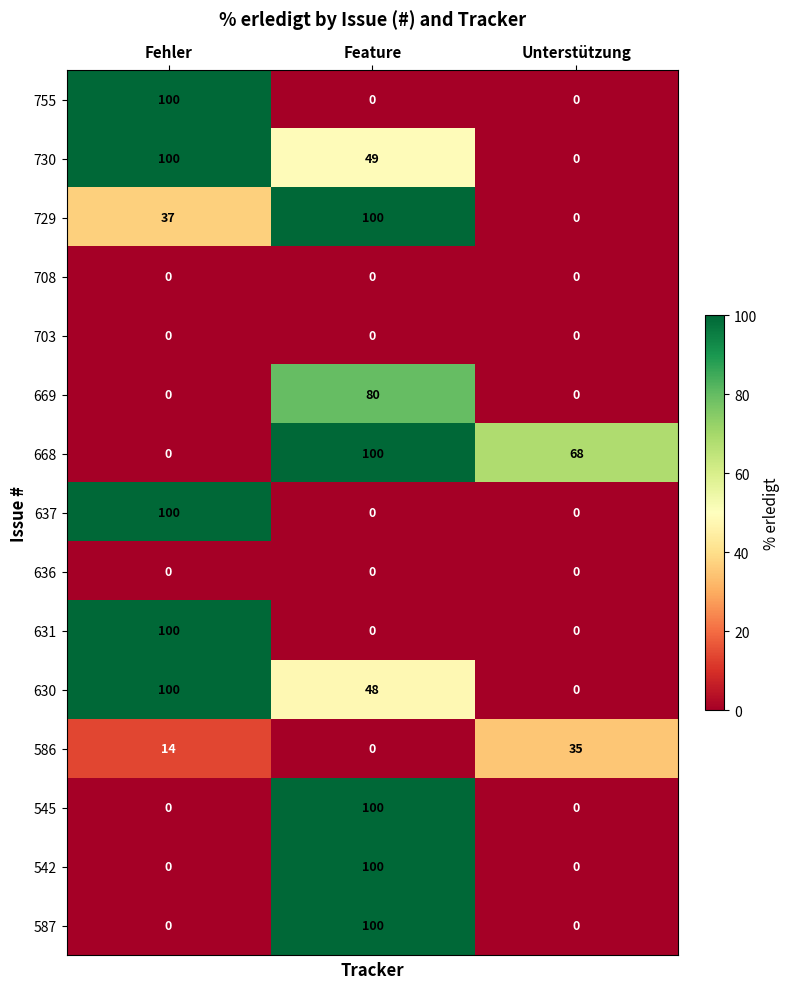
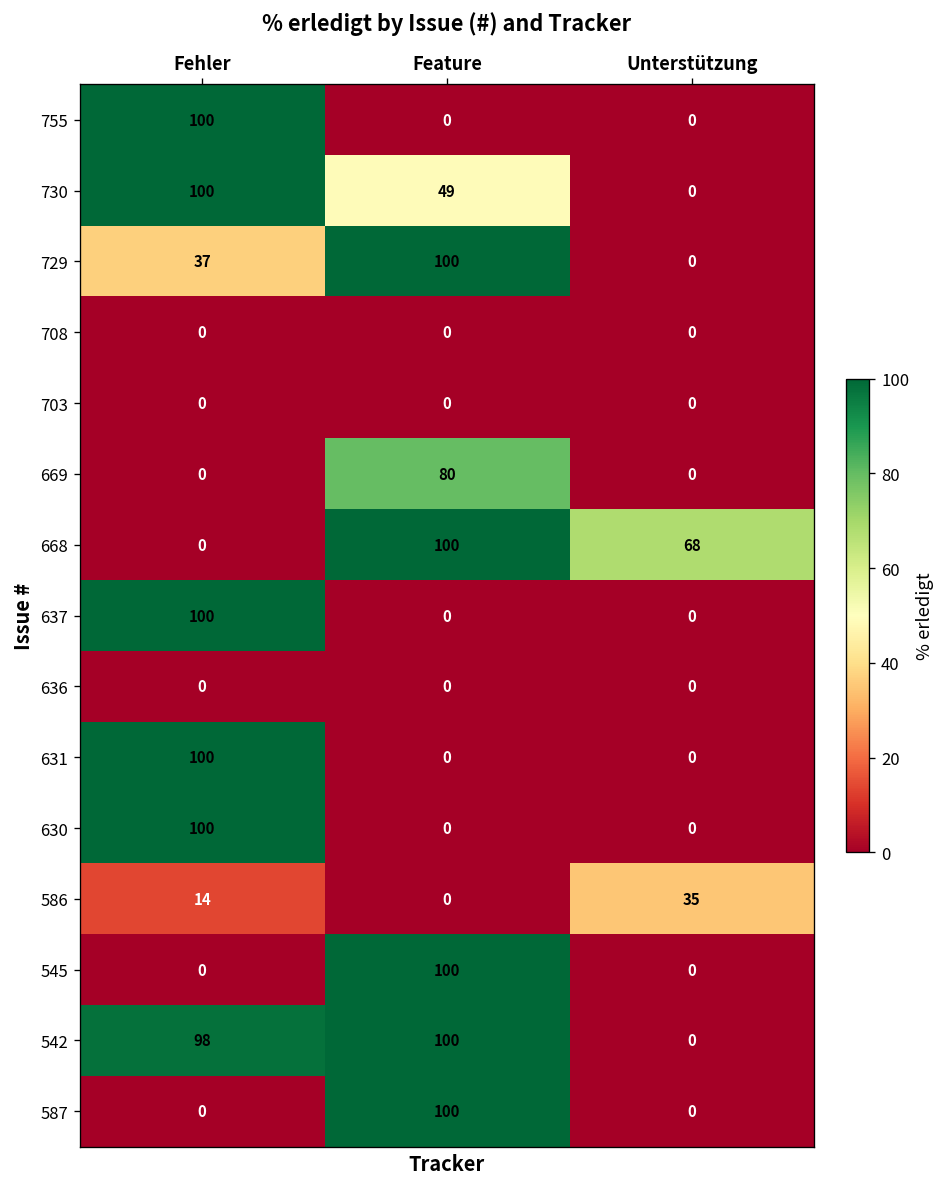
630, Feature: 48 -> 0
542, Fehler: 0 -> 98
